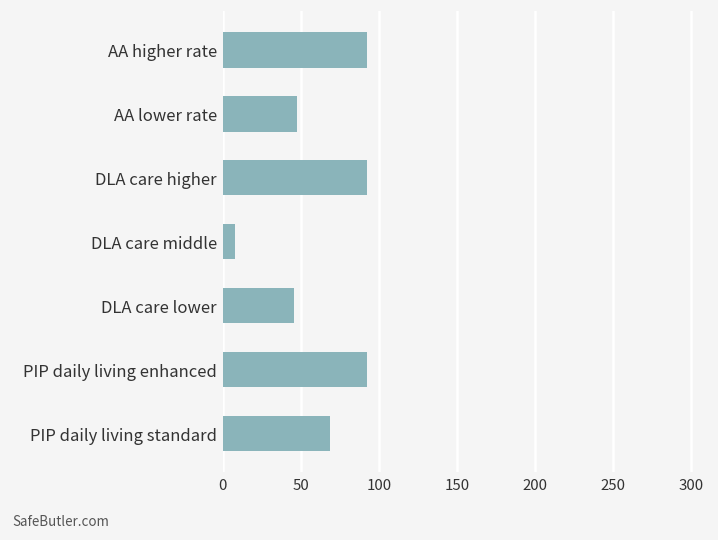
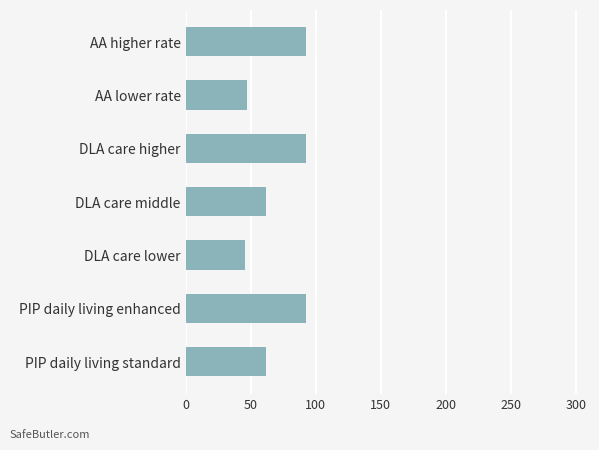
DLA care middle: 8 -> 62
PIP daily living standard: 68 -> 62
